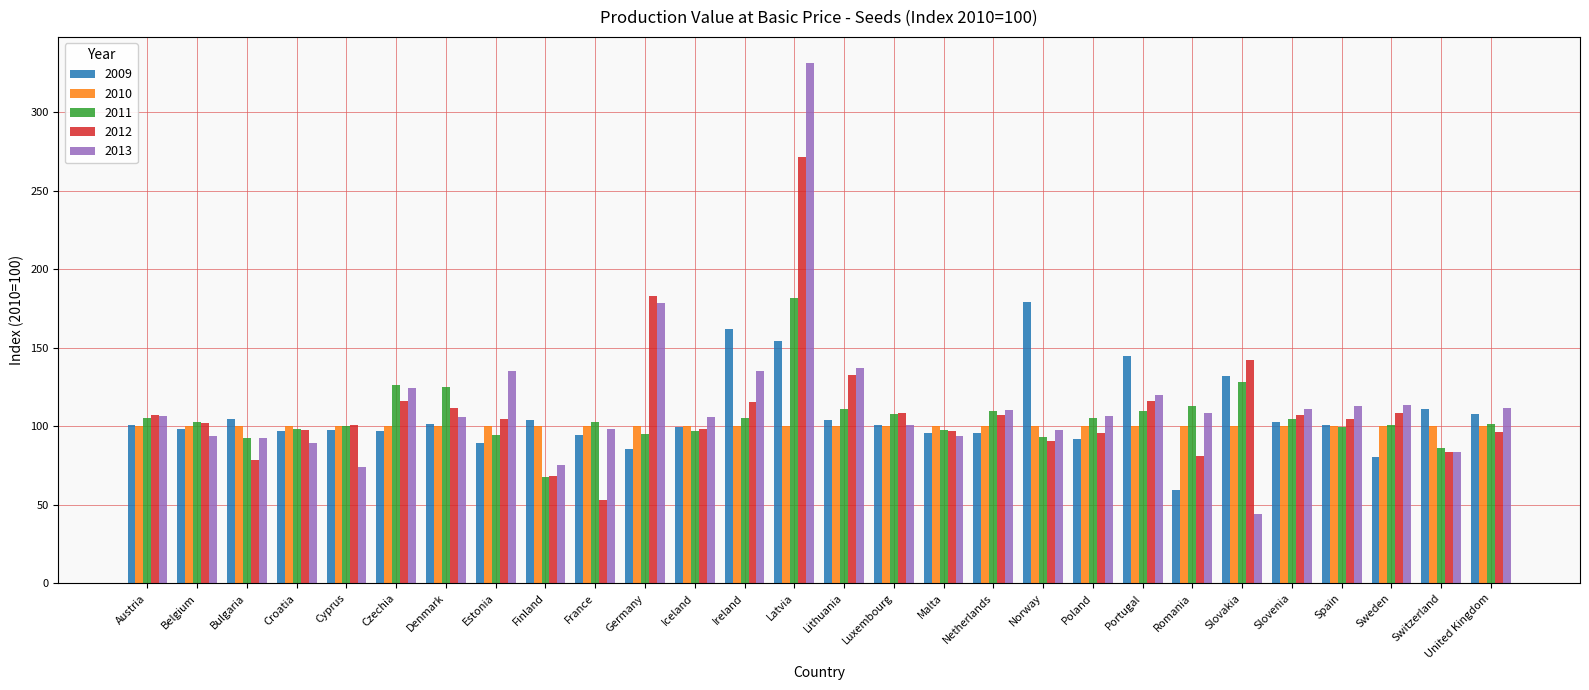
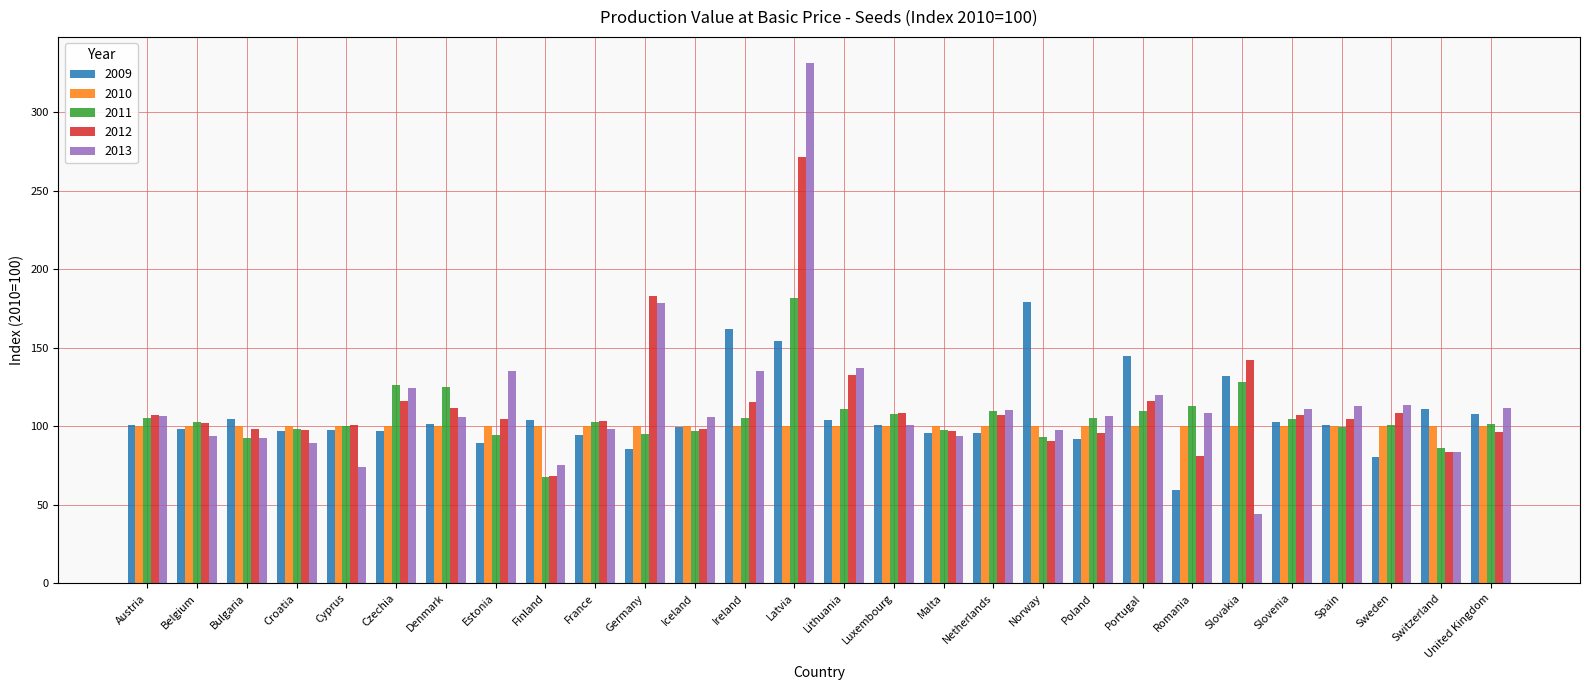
2012, Bulgaria: 78 -> 98
2012, France: 53 -> 104
